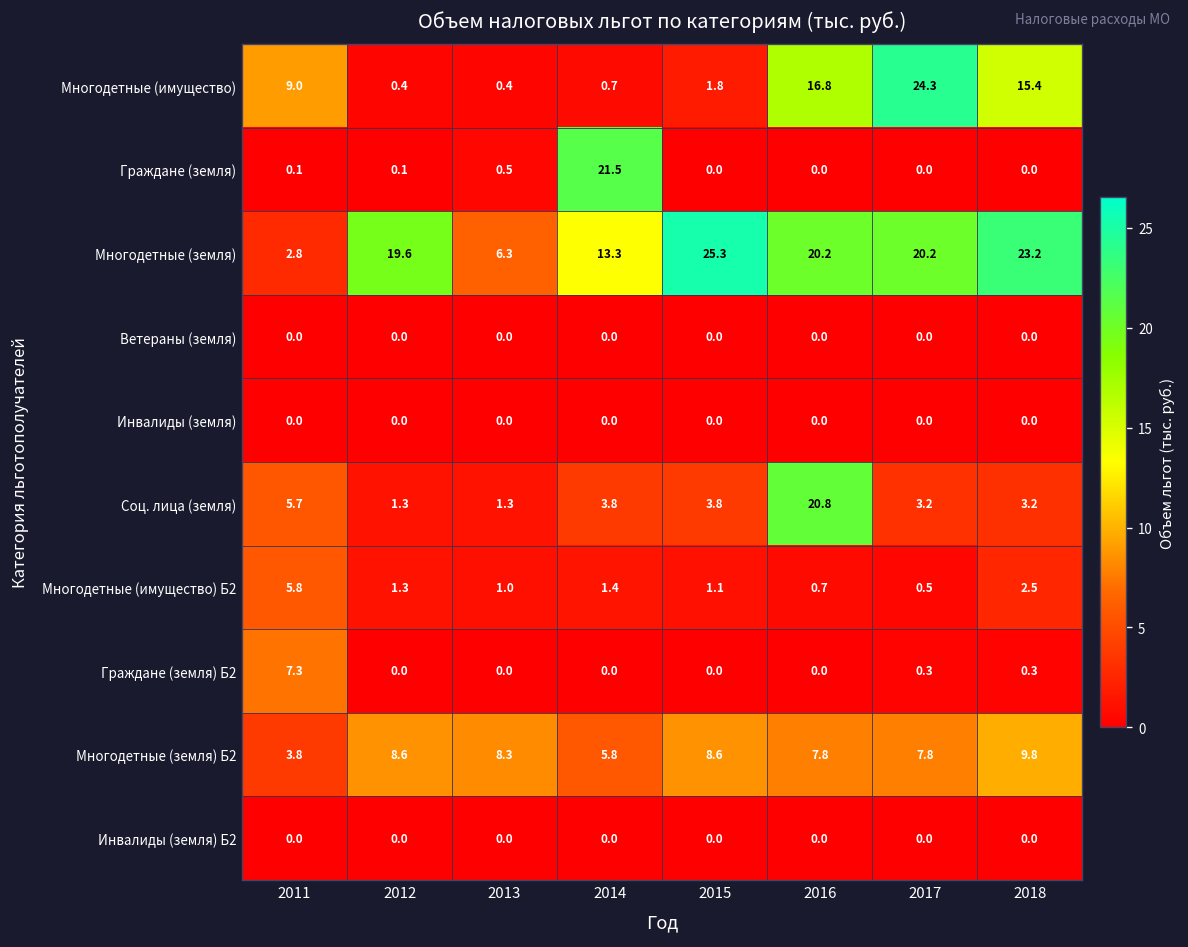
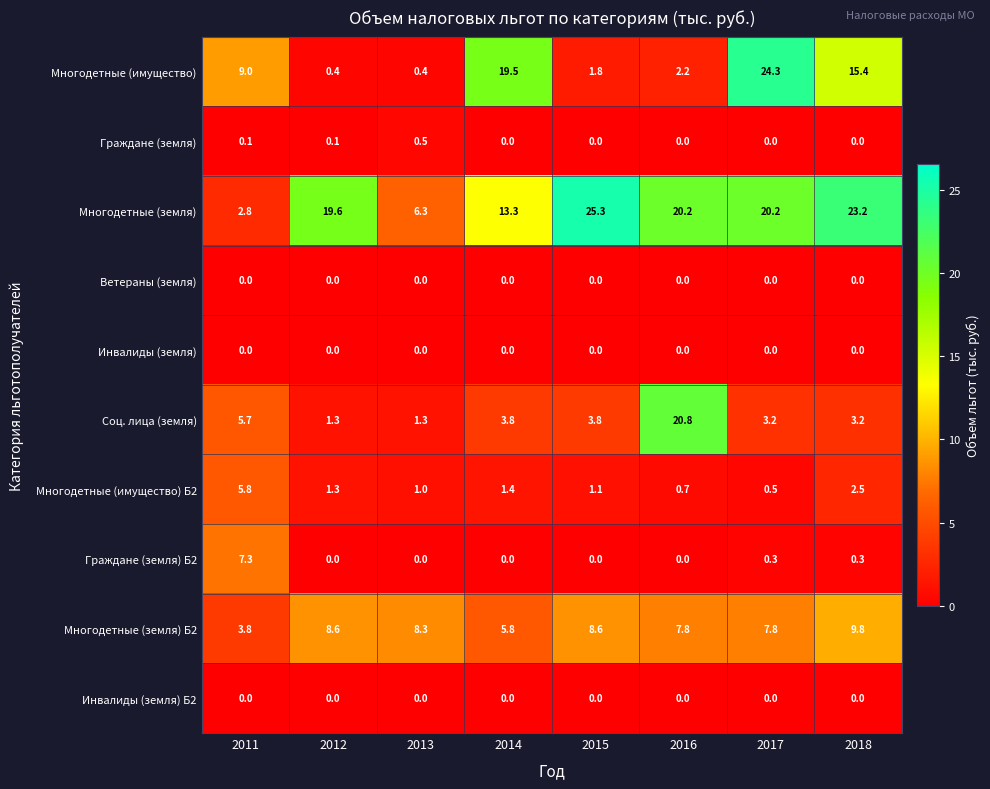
Многодетные (имущество), 2014: 0.7 -> 19.5
Многодетные (имущество), 2016: 16.8 -> 2.2
Граждане (земля), 2014: 21.5 -> 0.0
